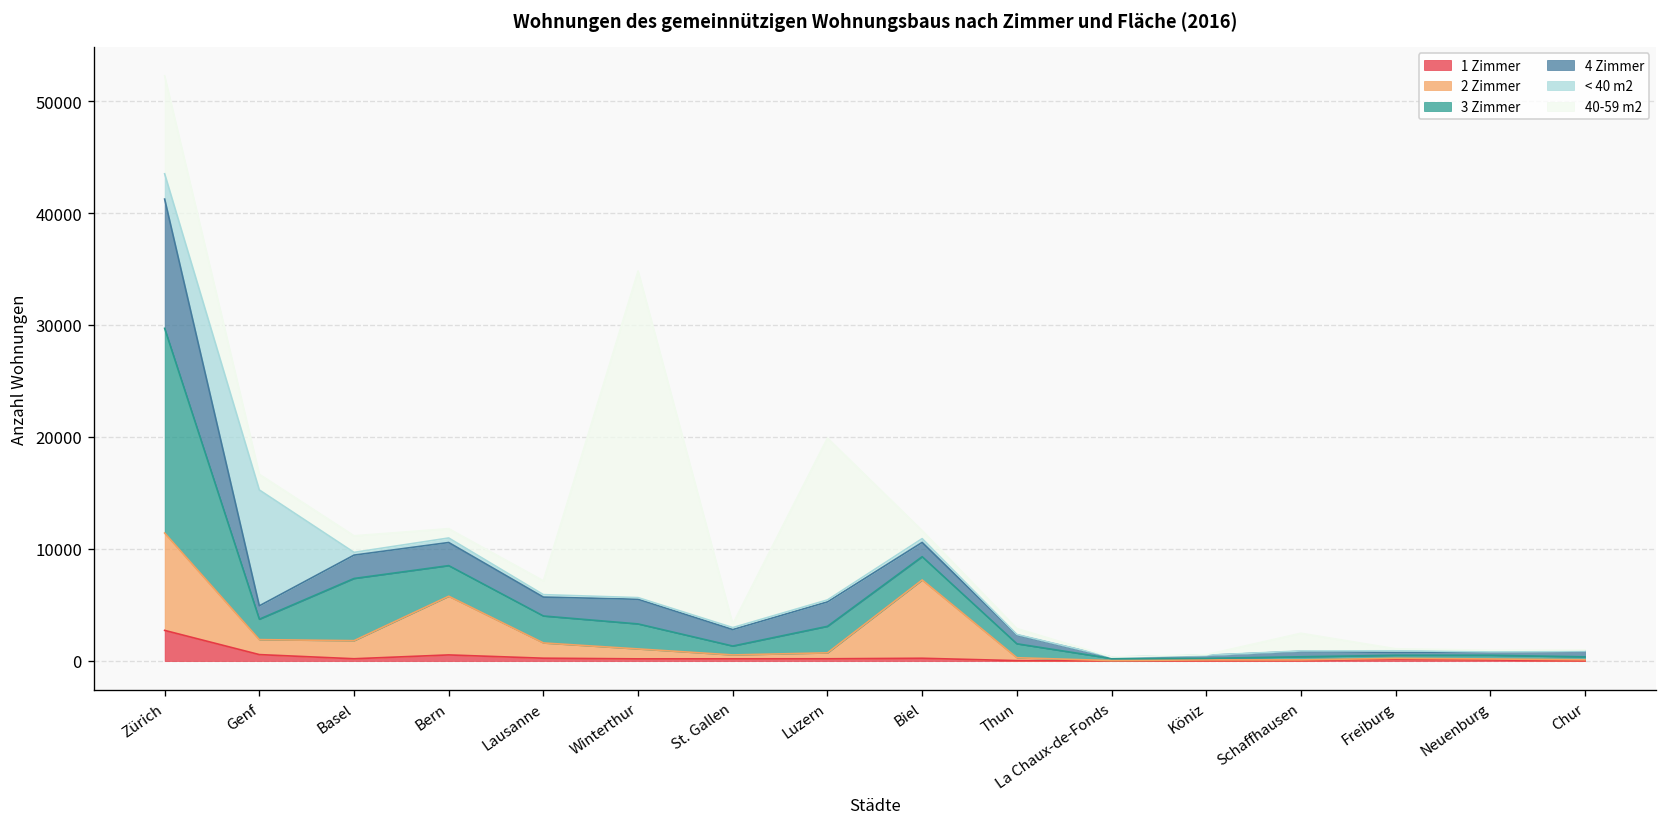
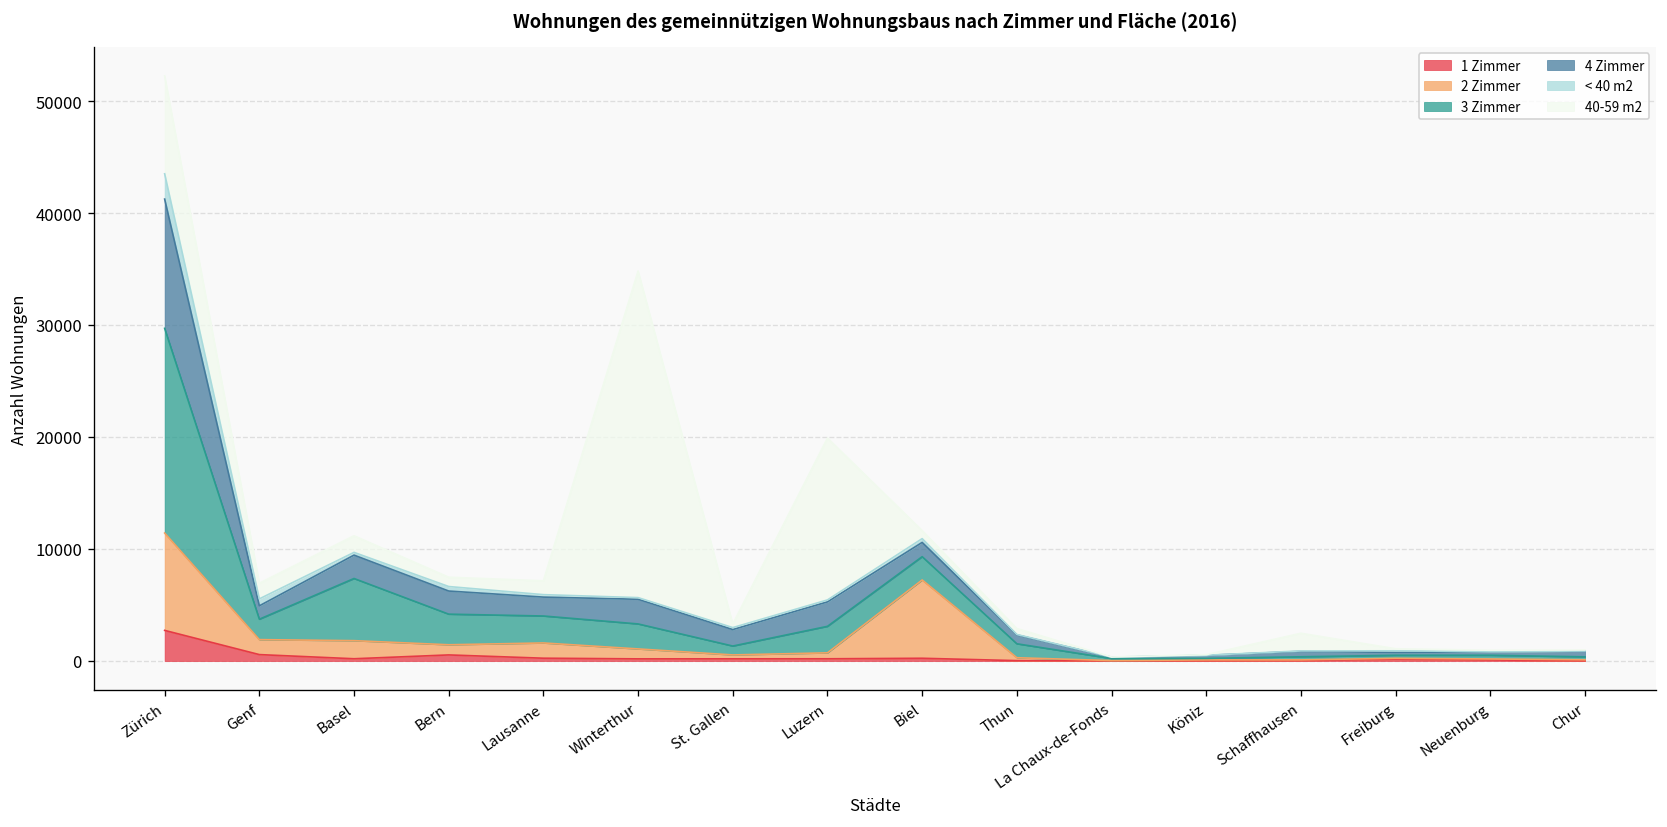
< 40 m2, Genf: 10000 -> 1000
2 Zimmer, Bern: 5000 -> 1000
